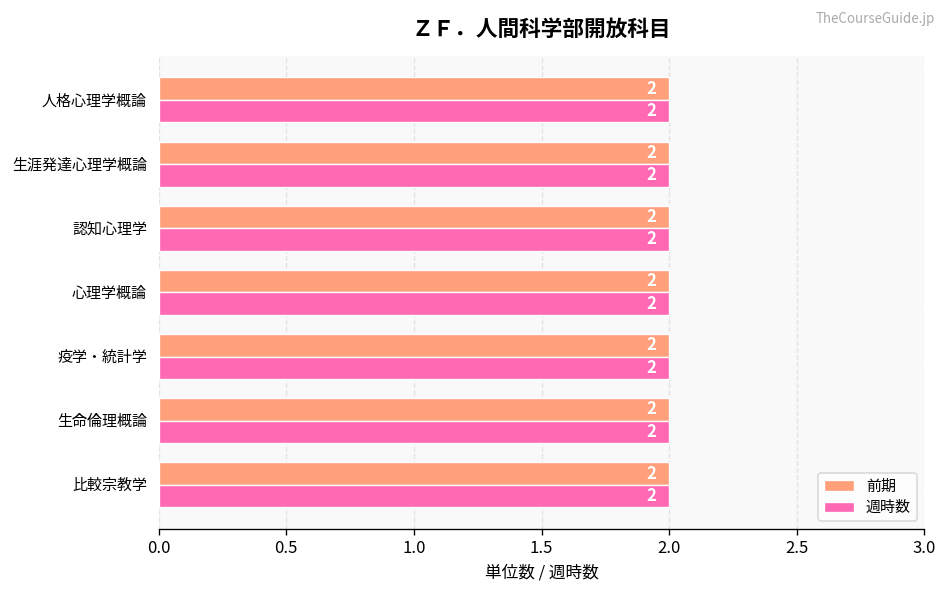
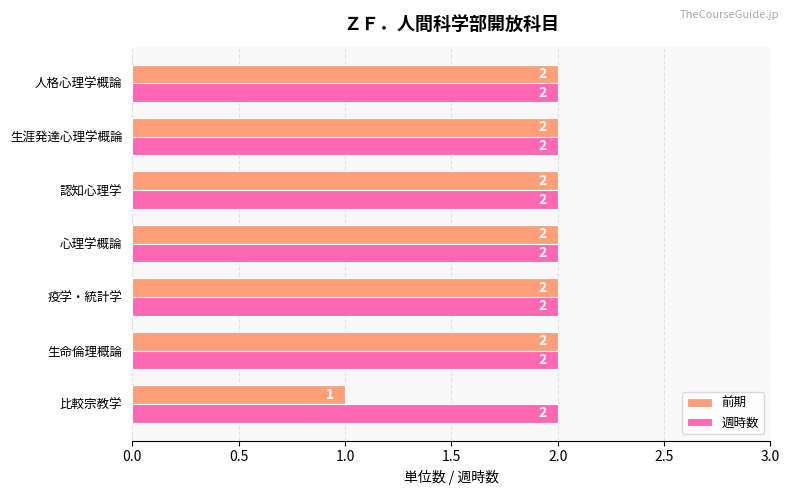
前期, 比較宗教学: 2 -> 1
